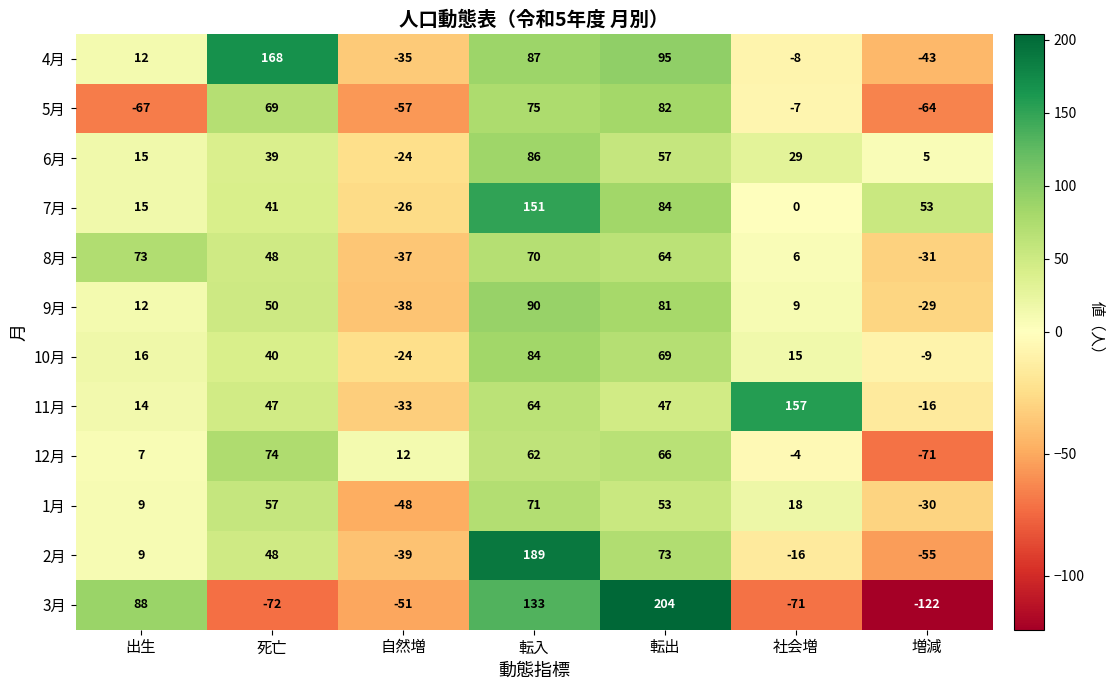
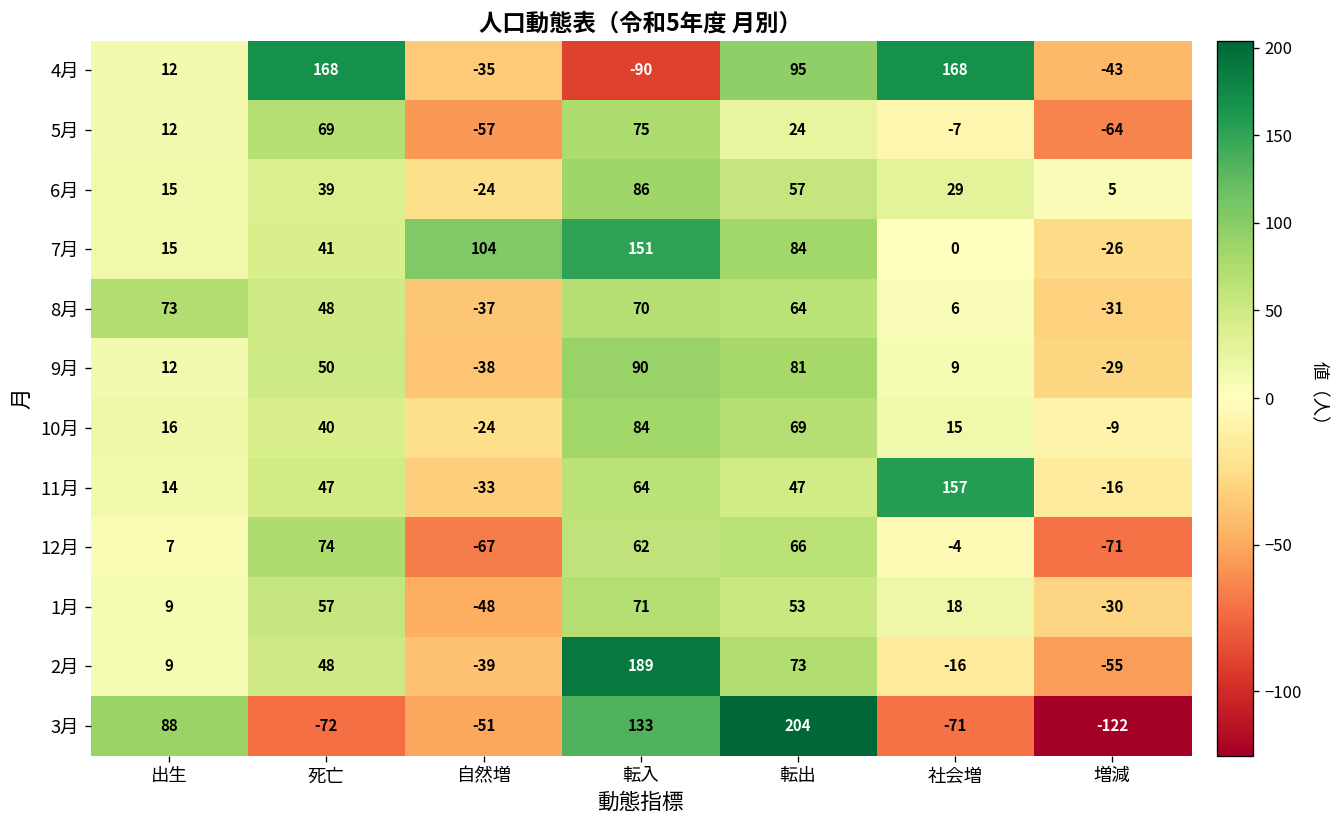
4月, 転入: 87 -> -90
4月, 社会増: -8 -> 168
5月, 出生: -67 -> 12
5月, 転出: 82 -> 24
7月, 自然増: -26 -> 104
7月, 増減: 53 -> -26
12月, 自然増: 12 -> -67
